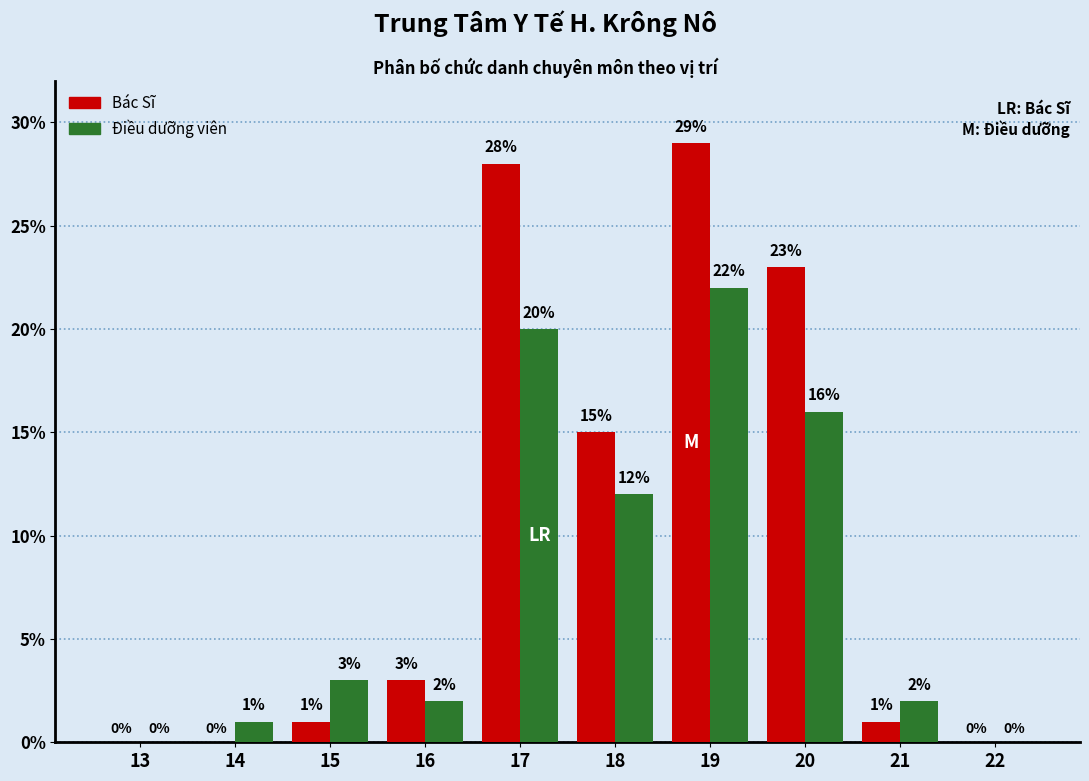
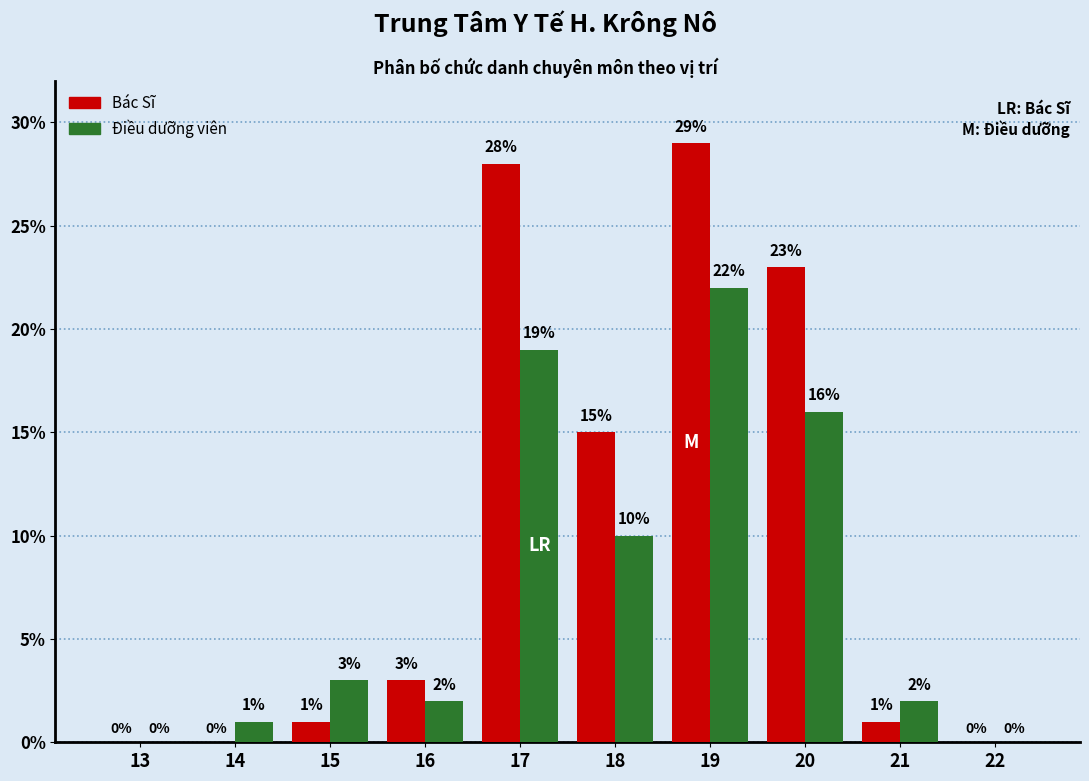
Điều dưỡng viên, 17: 20% -> 19%
Điều dưỡng viên, 18: 12% -> 10%
